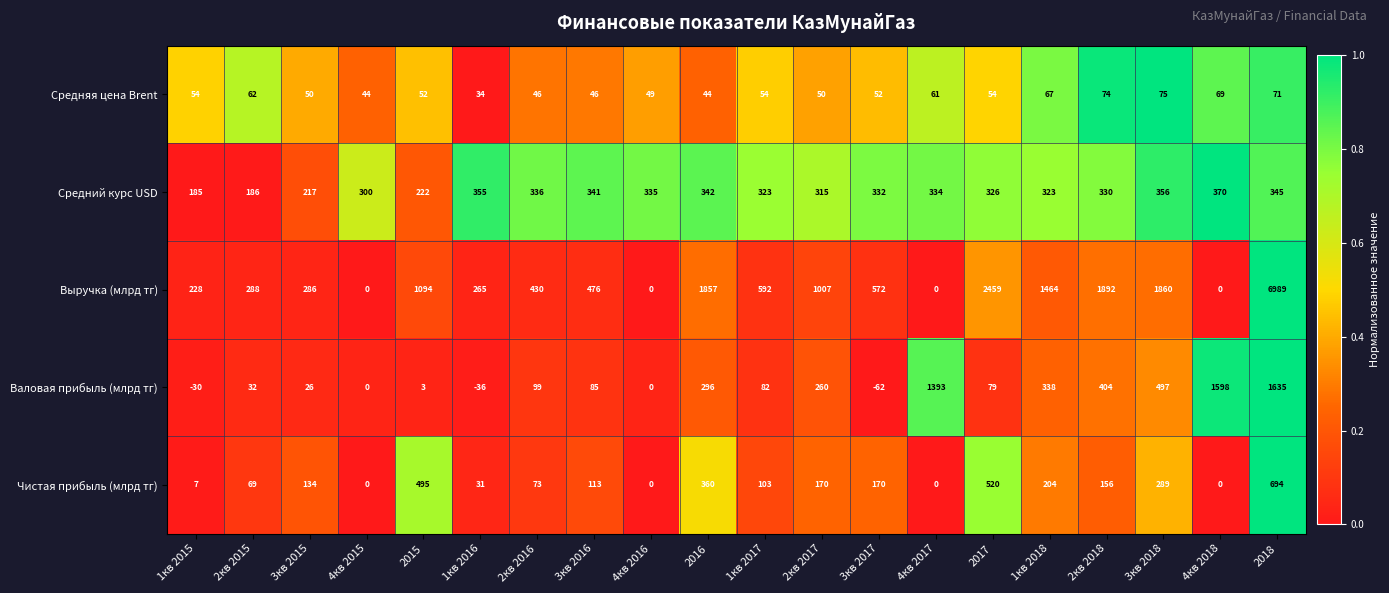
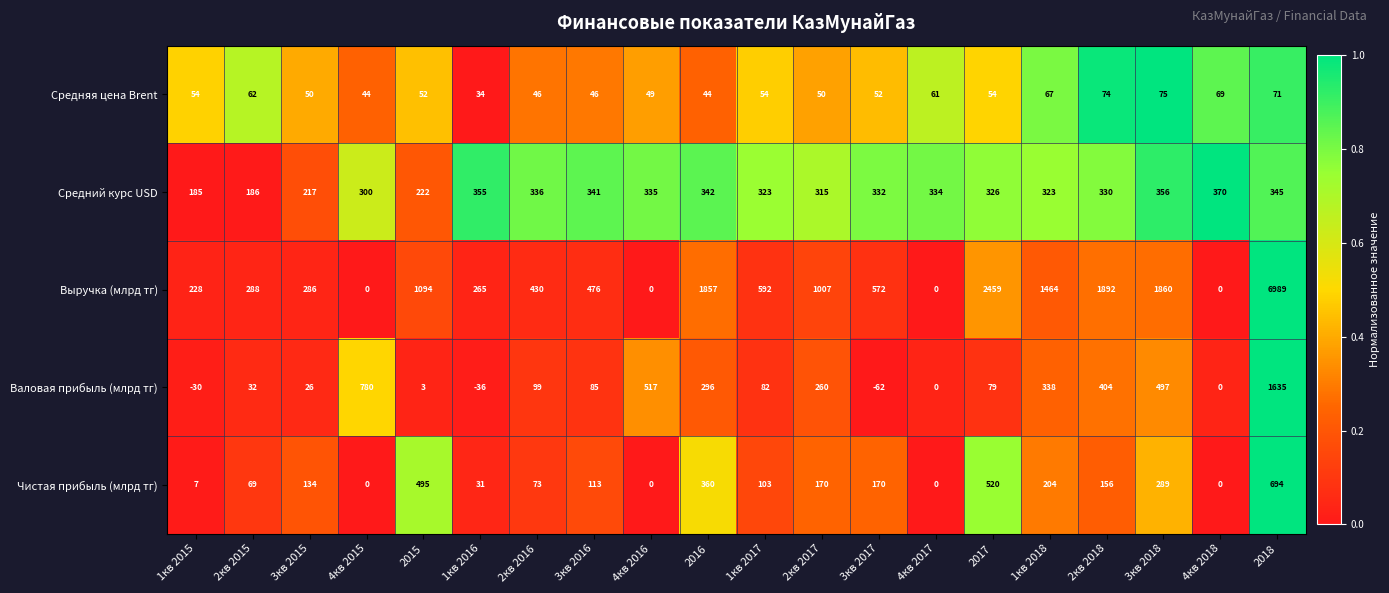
Валовая прибыль (млрд тг), 4кв 2015: 0 -> 780
Валовая прибыль (млрд тг), 4кв 2016: 0 -> 517
Валовая прибыль (млрд тг), 4кв 2017: 1393 -> 0
Валовая прибыль (млрд тг), 4кв 2018: 1598 -> 0
